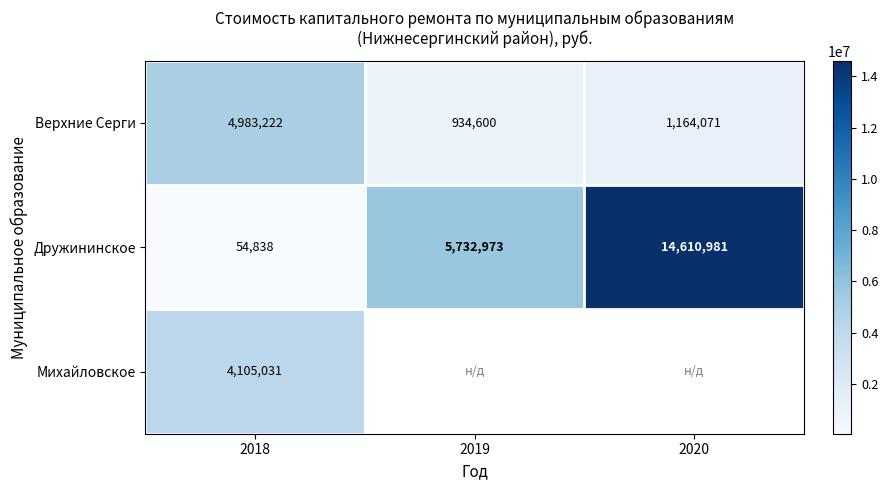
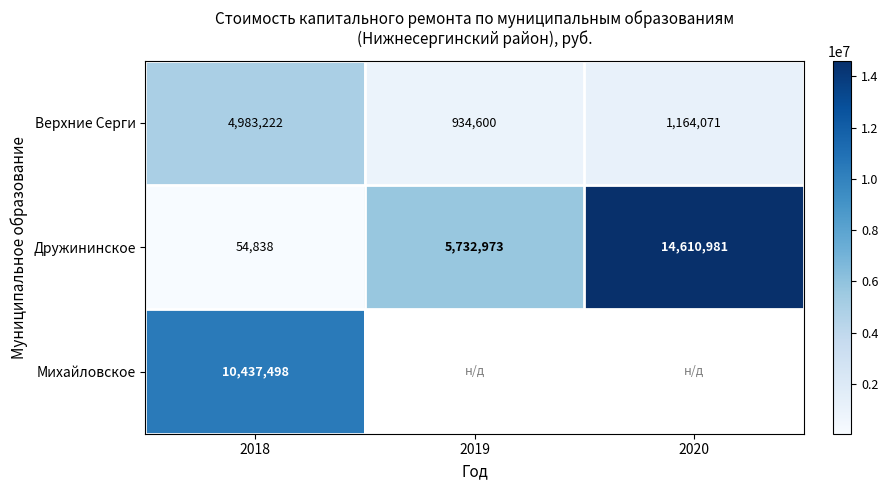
Михайловское, 2018: 4,105,031 -> 10,437,498
